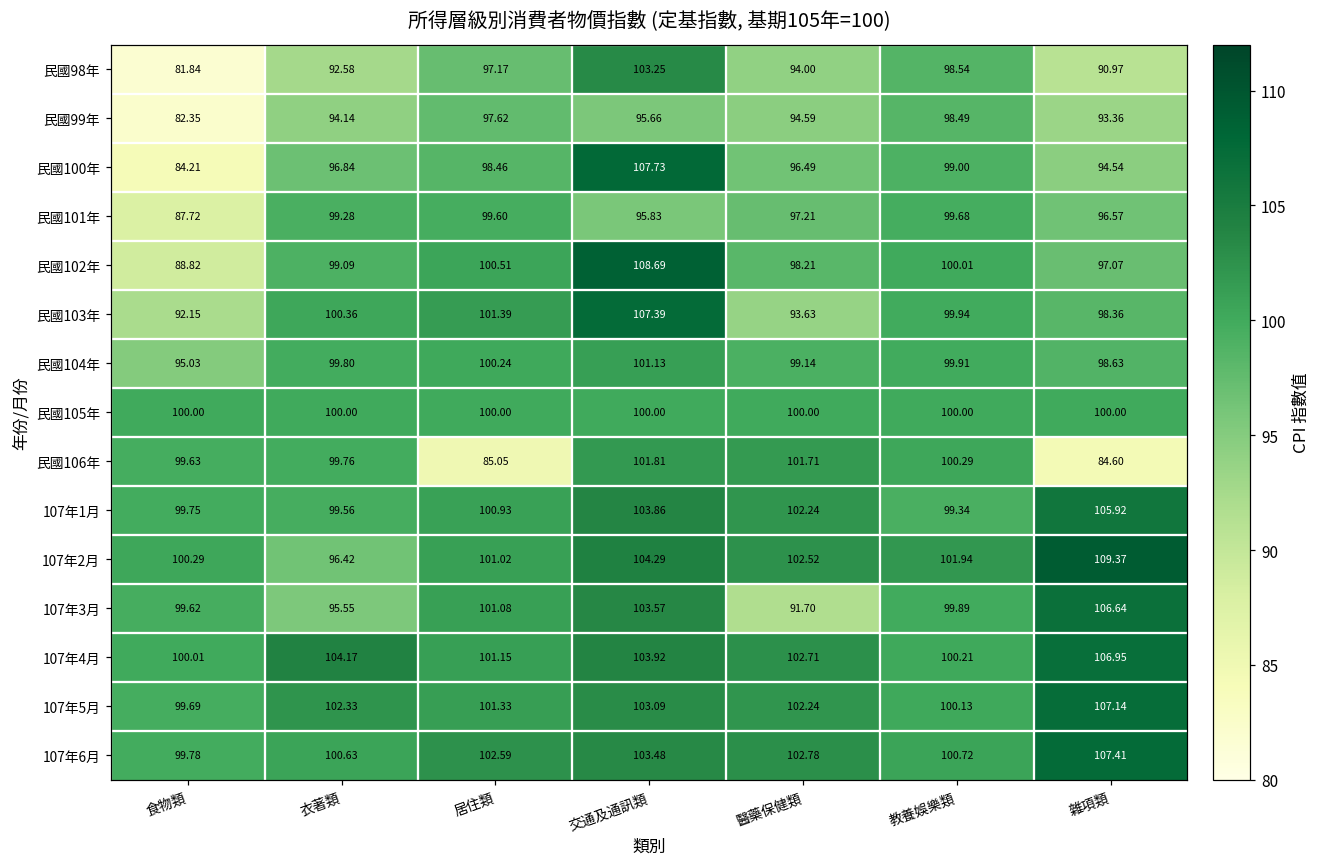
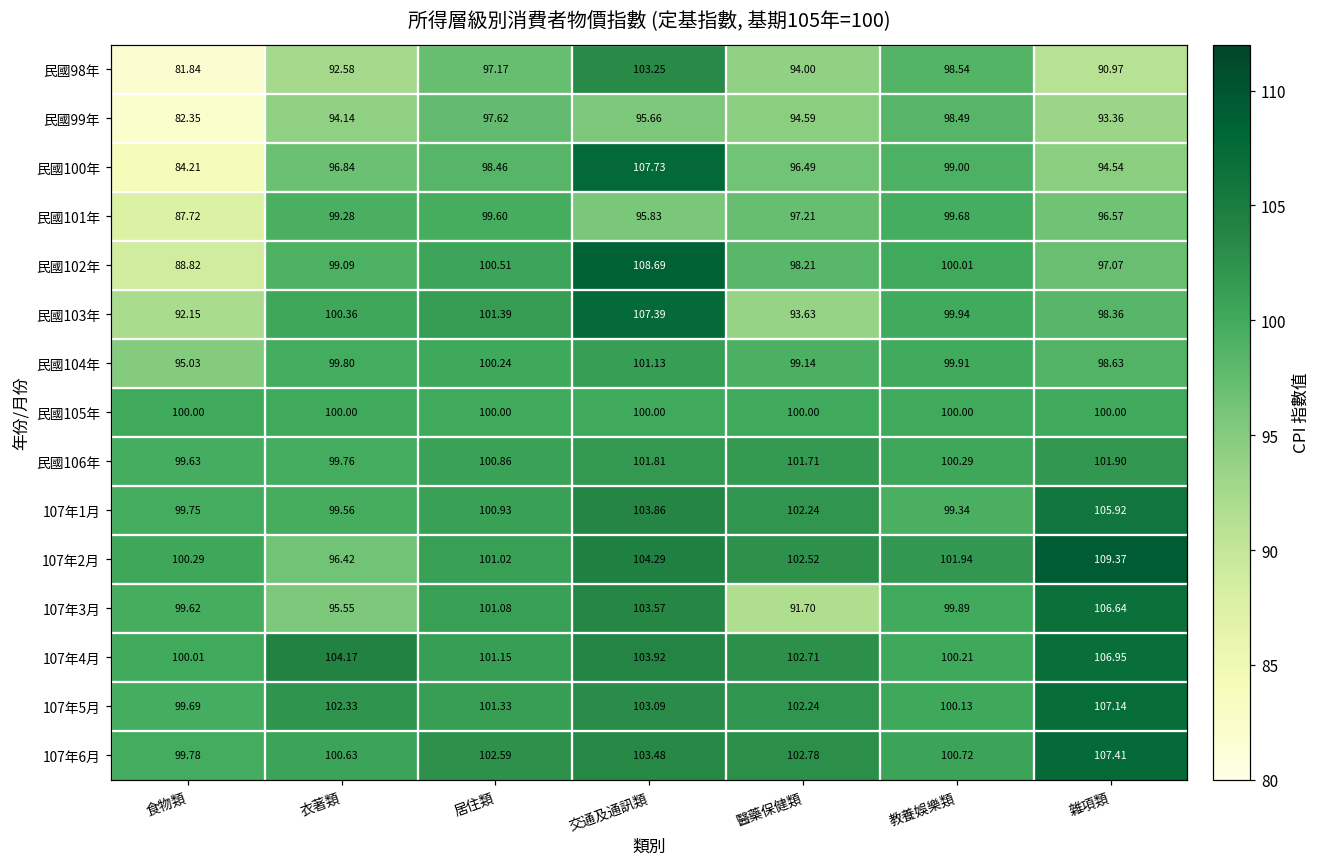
民國106年, 居住類: 85.05 -> 100.86
民國106年, 雜項類: 84.60 -> 101.90
